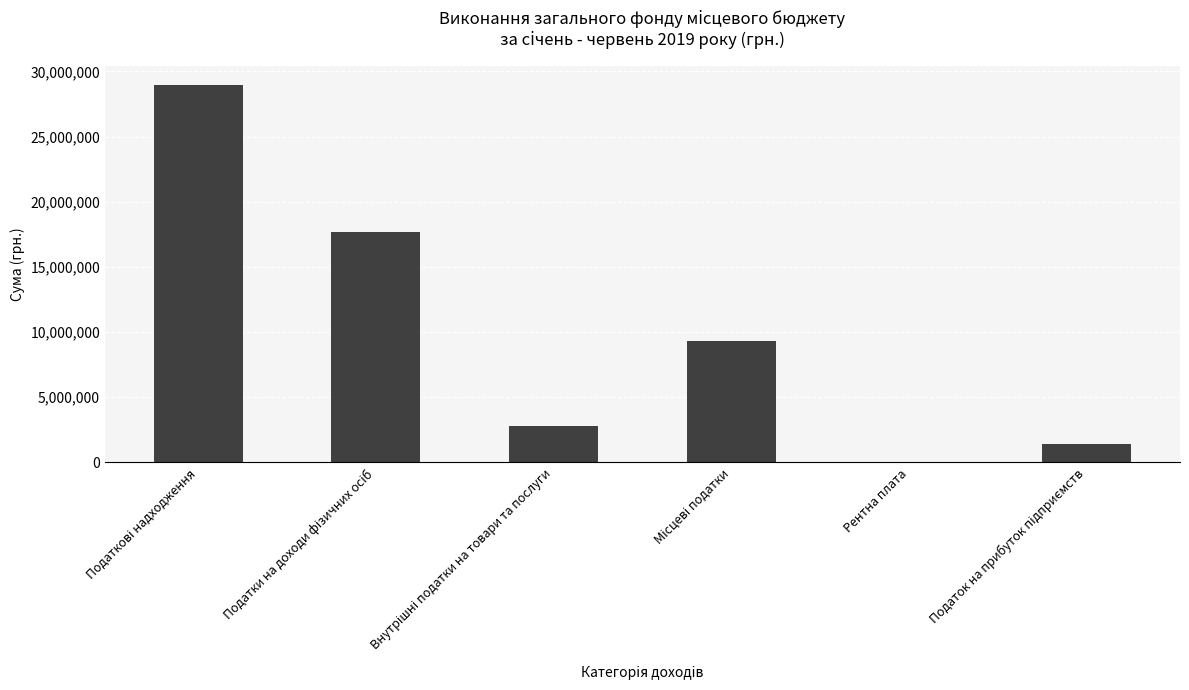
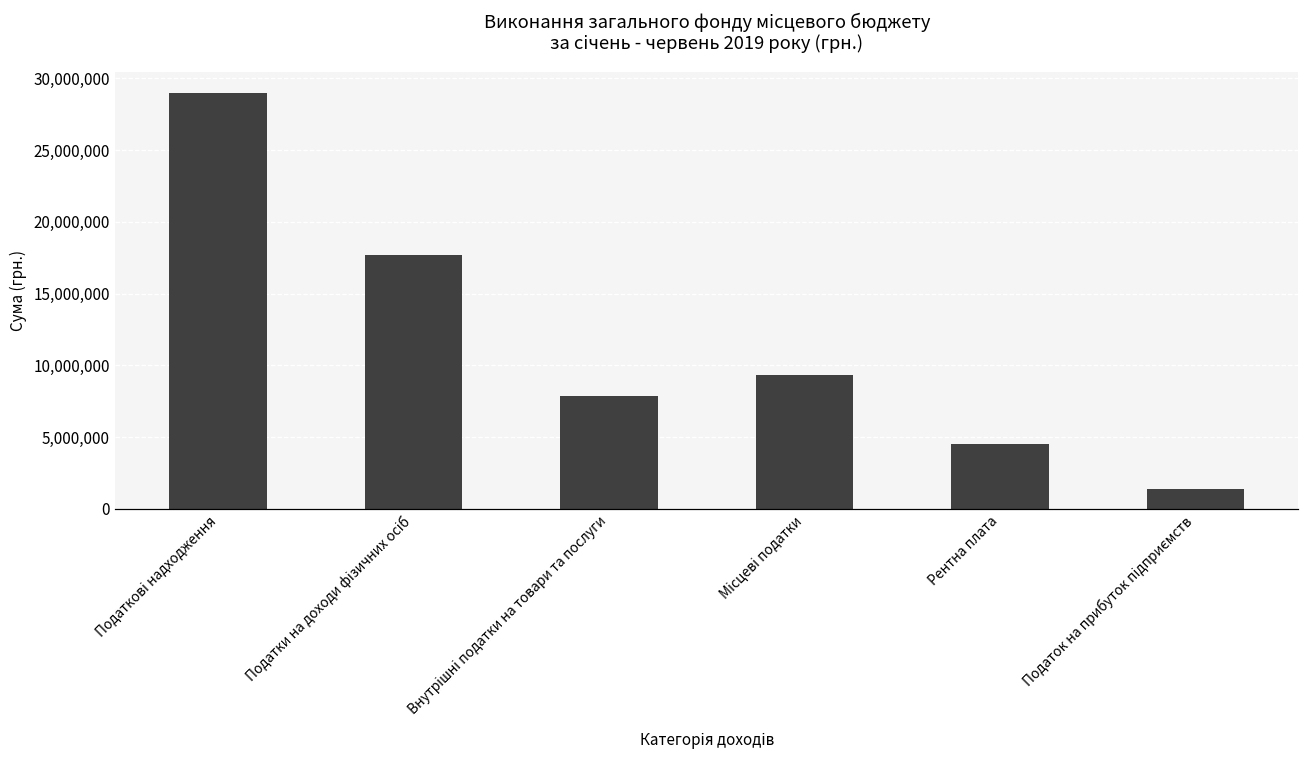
Внутрішні податки на товари та послуги: 2,800,000 -> 7,900,000
Рентна плата: 0 -> 4,500,000
